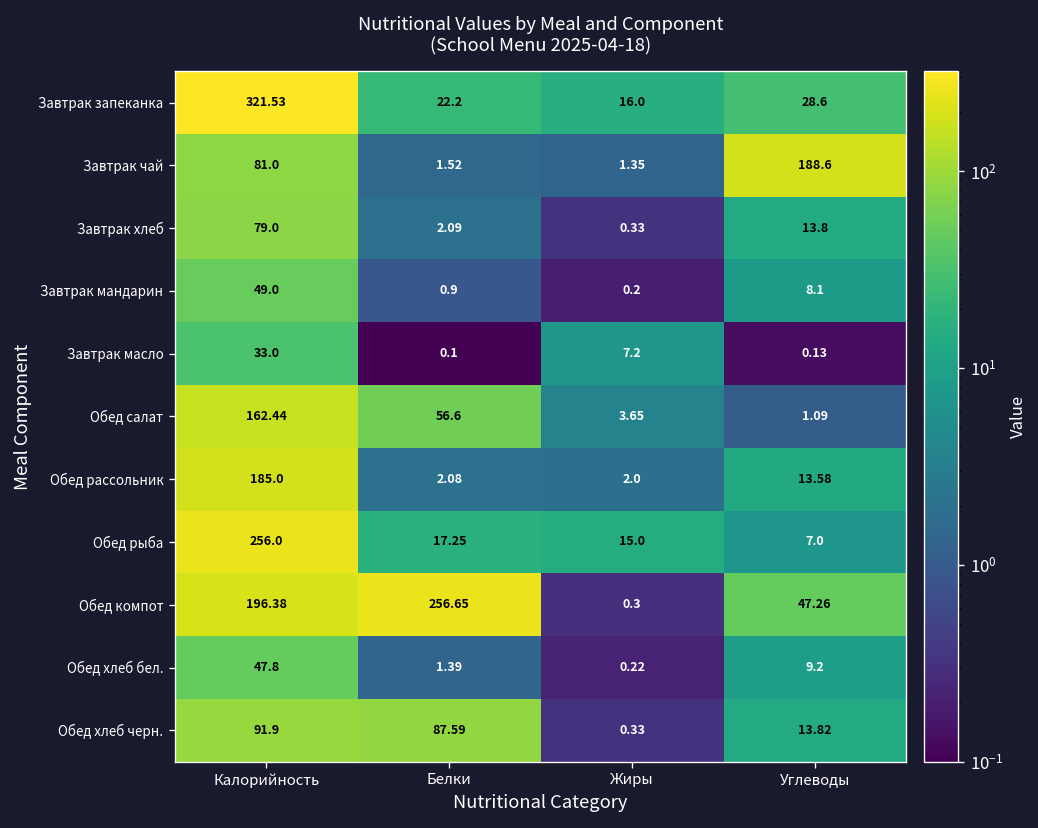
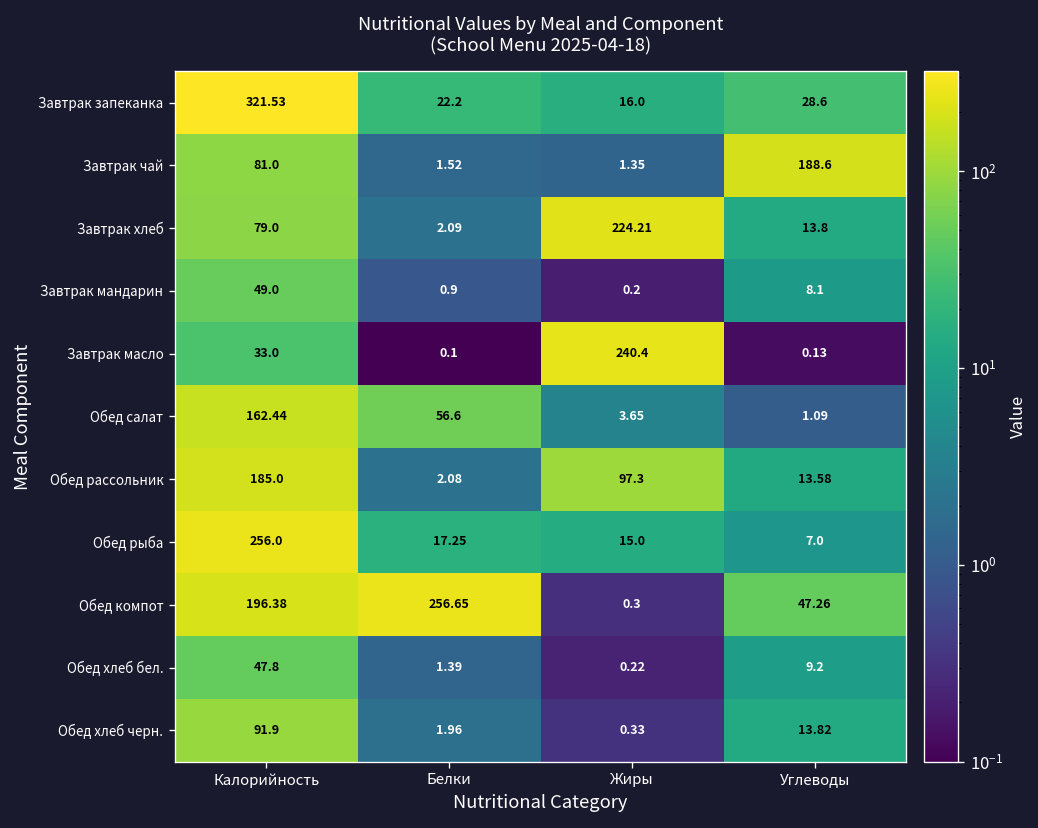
Завтрак хлеб, Жиры: 0.33 -> 224.21
Завтрак масло, Жиры: 7.2 -> 240.4
Обед рассольник, Жиры: 2.0 -> 97.3
Обед хлеб черн., Белки: 87.59 -> 1.96
